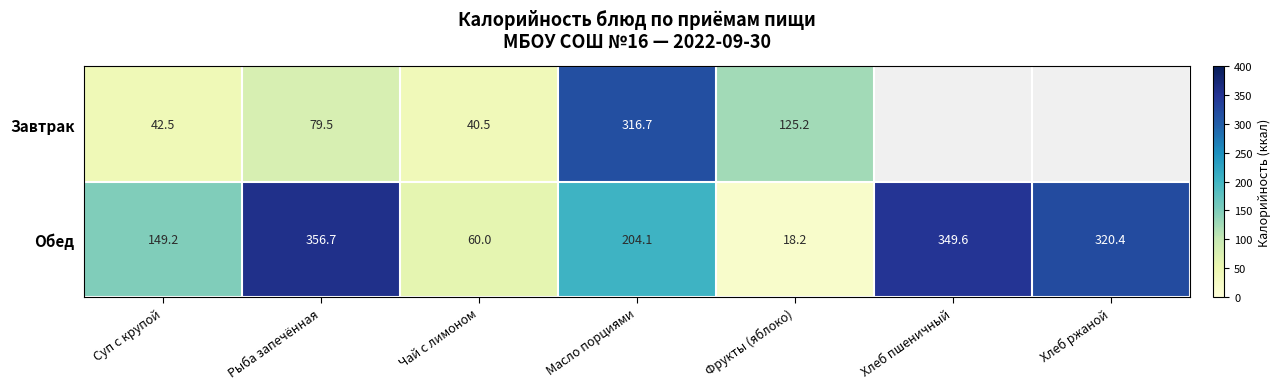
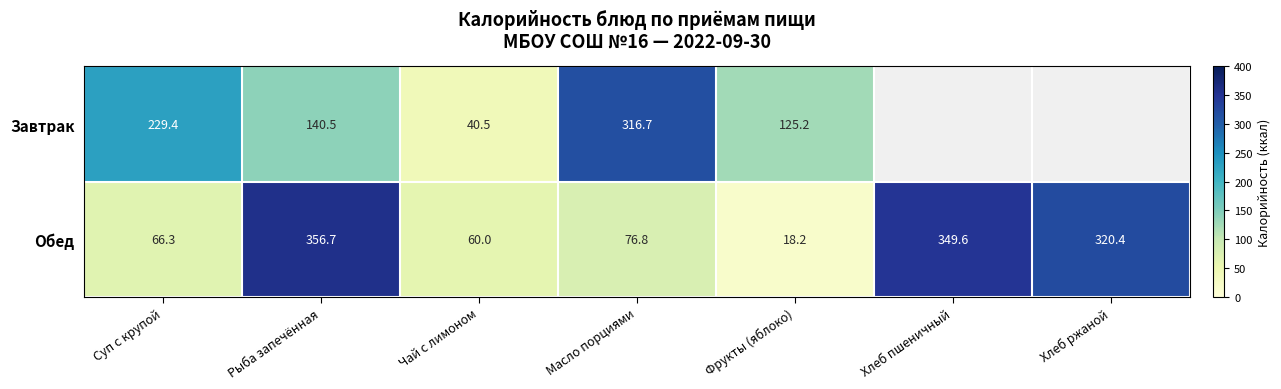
Завтрак, Суп с крупой: 42.5 -> 229.4
Завтрак, Рыба запечённая: 79.5 -> 140.5
Обед, Суп с крупой: 149.2 -> 66.3
Обед, Масло порциями: 204.1 -> 76.8
